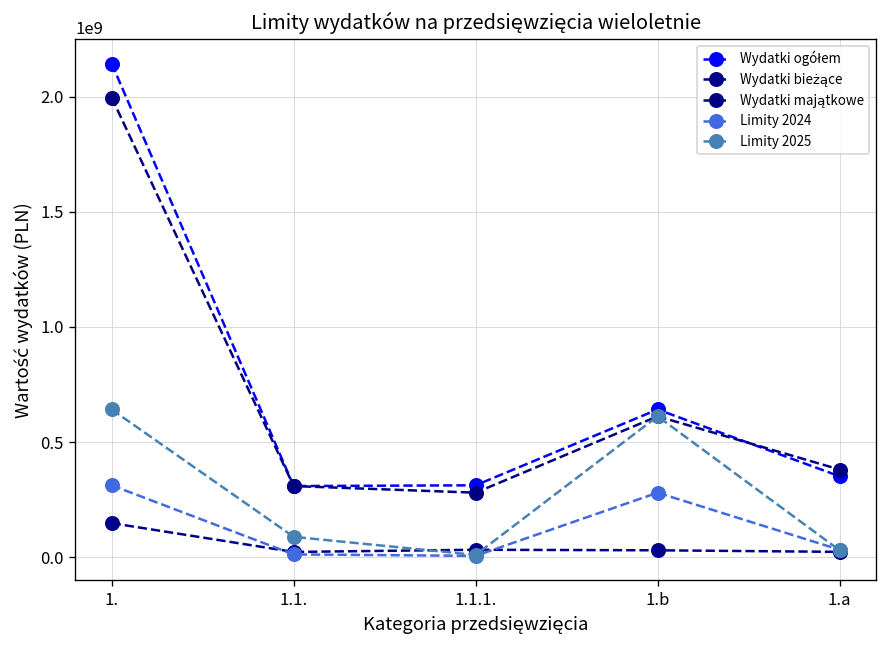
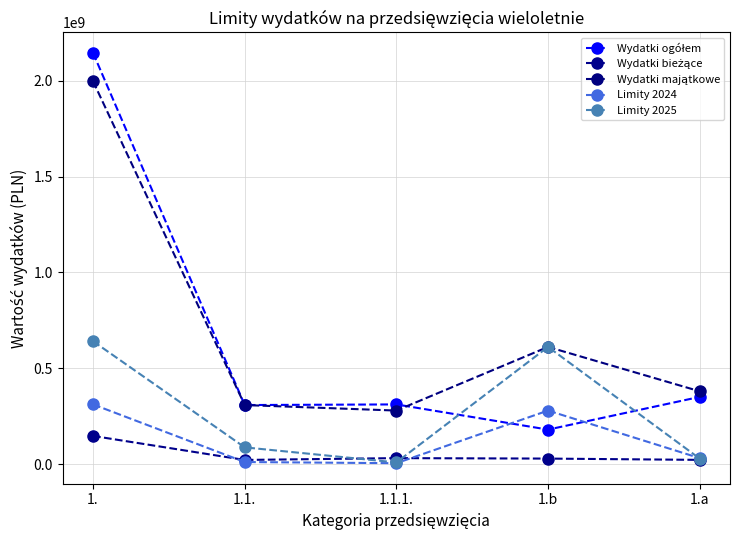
Wydatki ogółem, 1.b: 640000000 -> 180000000
